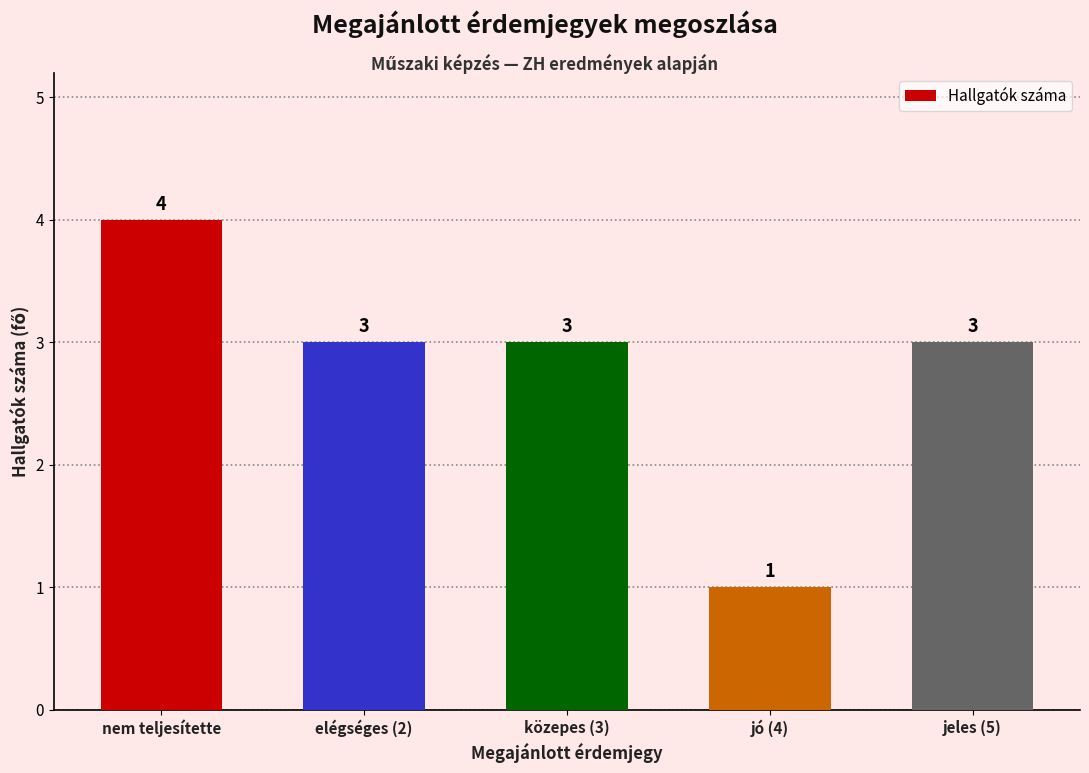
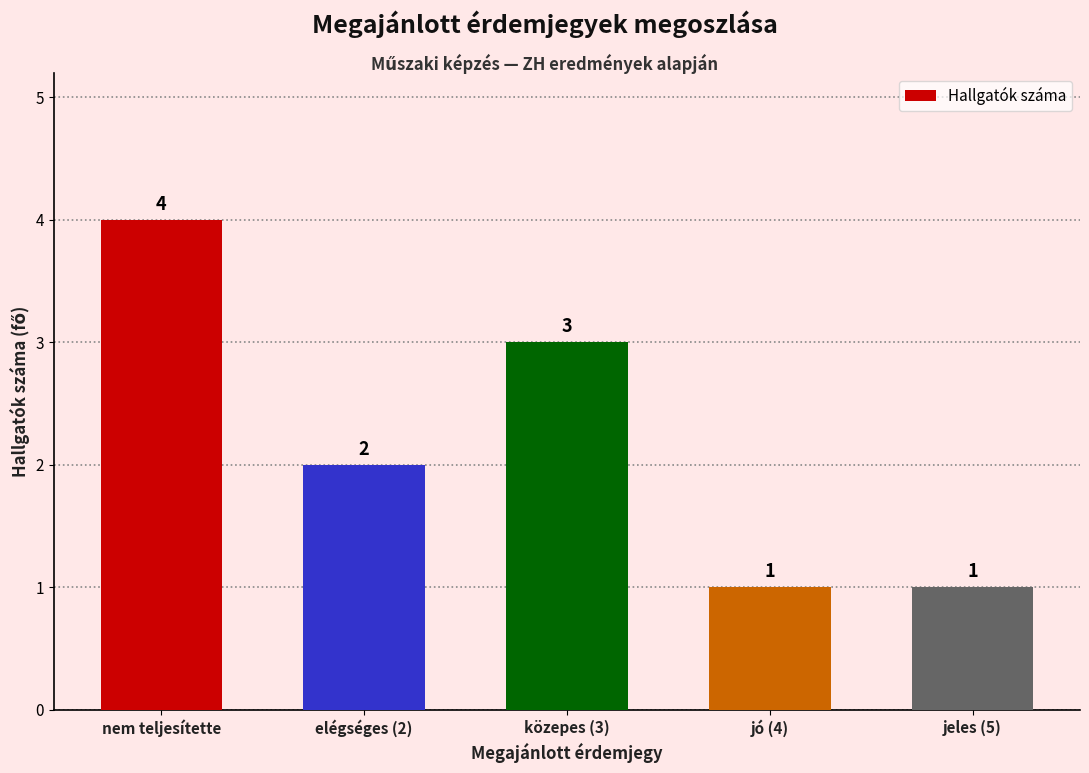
elégséges (2): 3 -> 2
jeles (5): 3 -> 1
